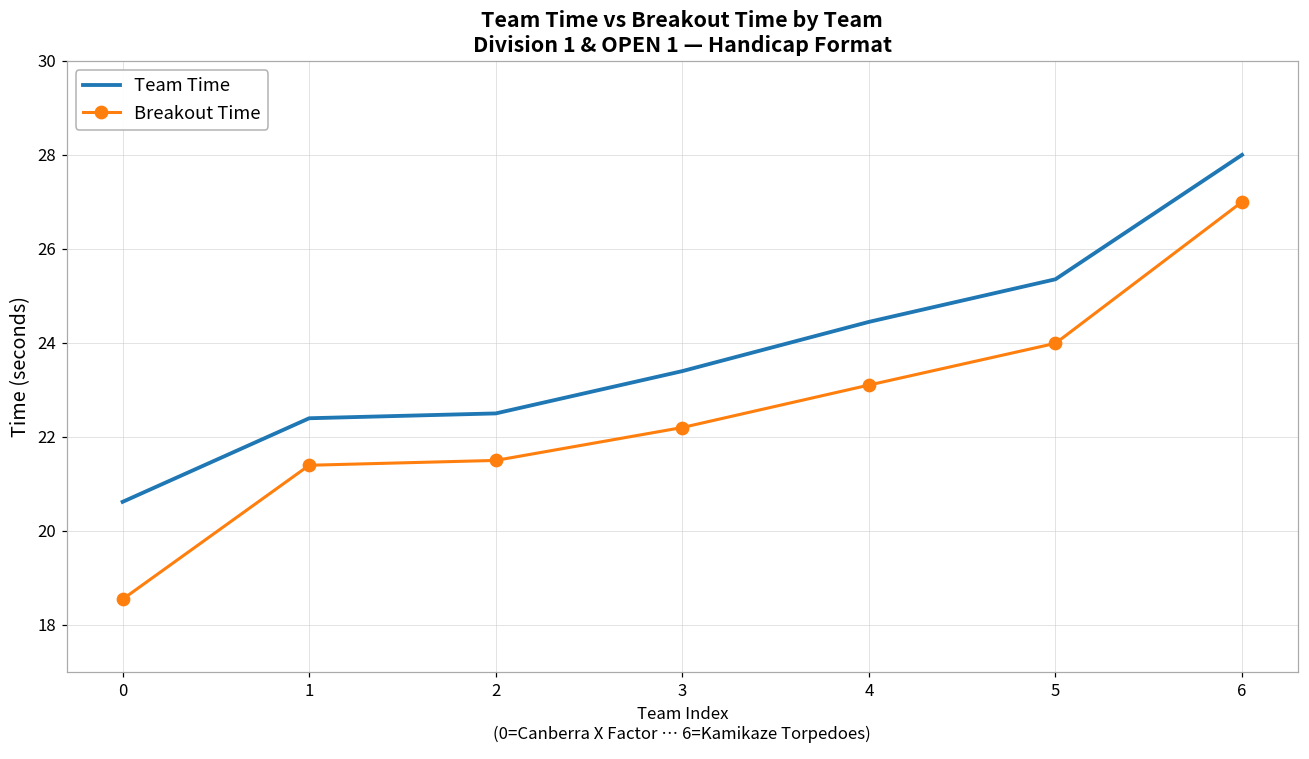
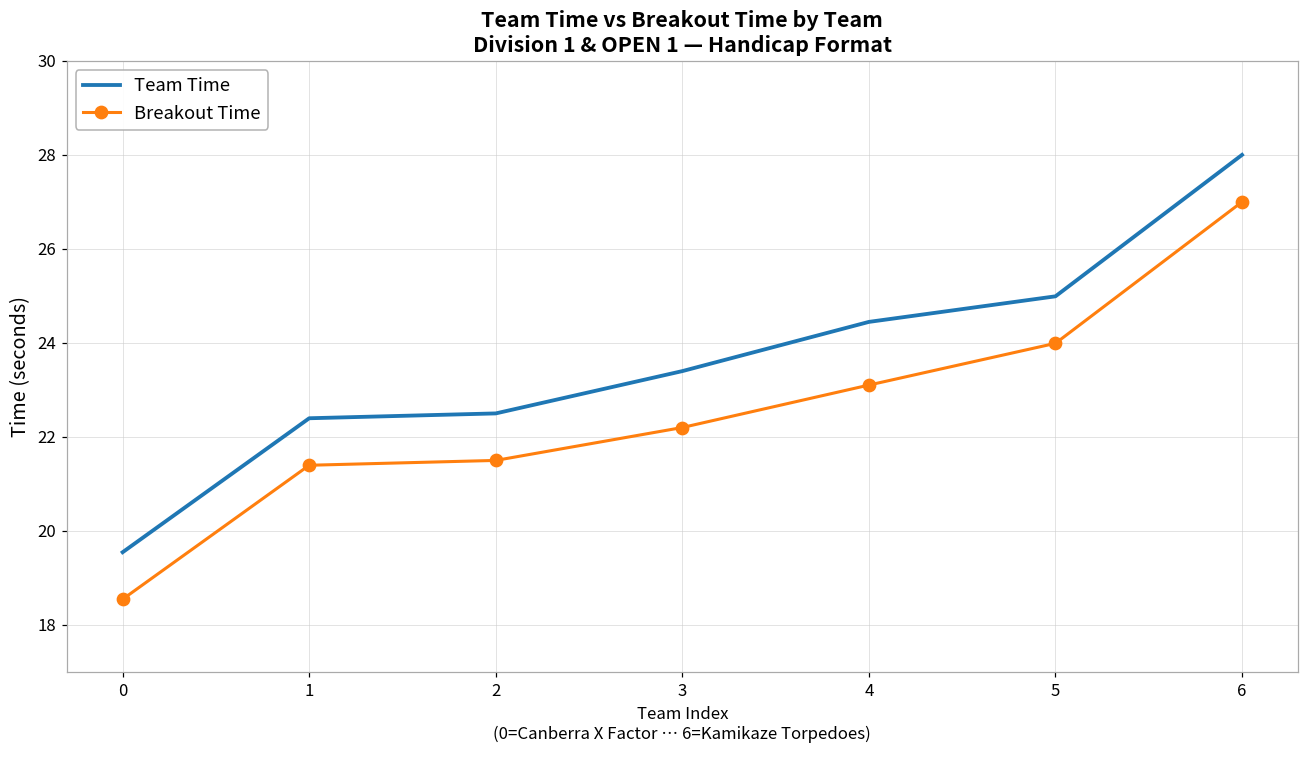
Team Time, 0: 20.6 -> 19.5
Team Time, 5: 25.4 -> 25.0
